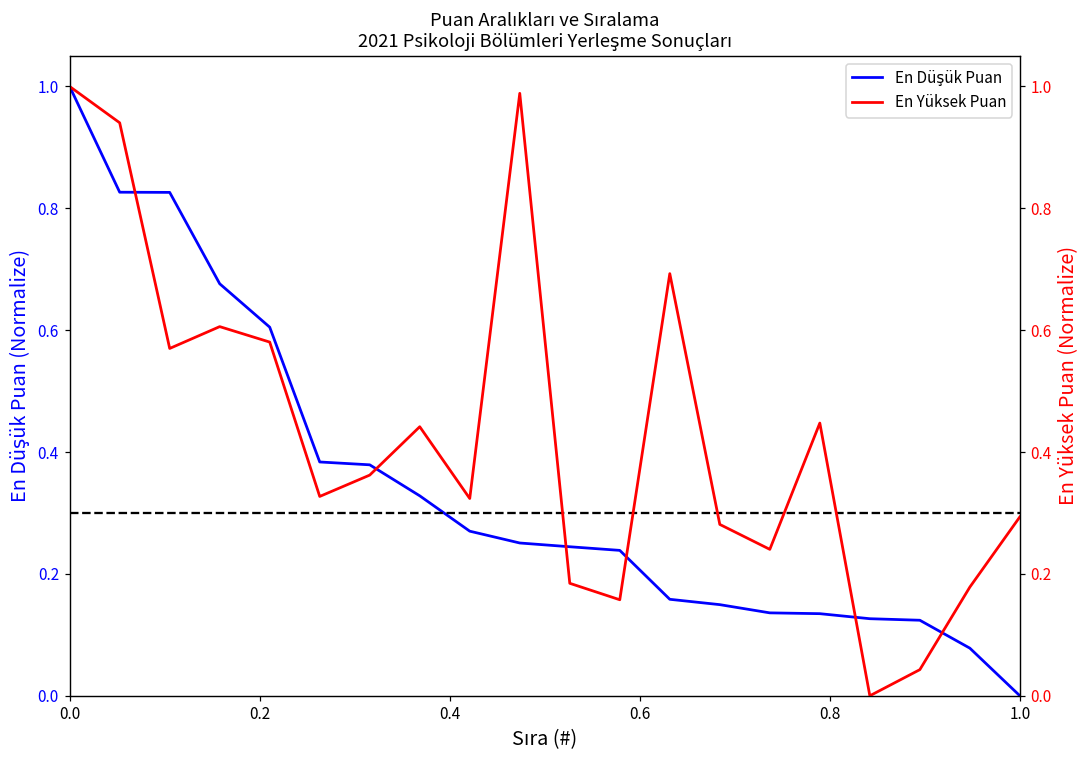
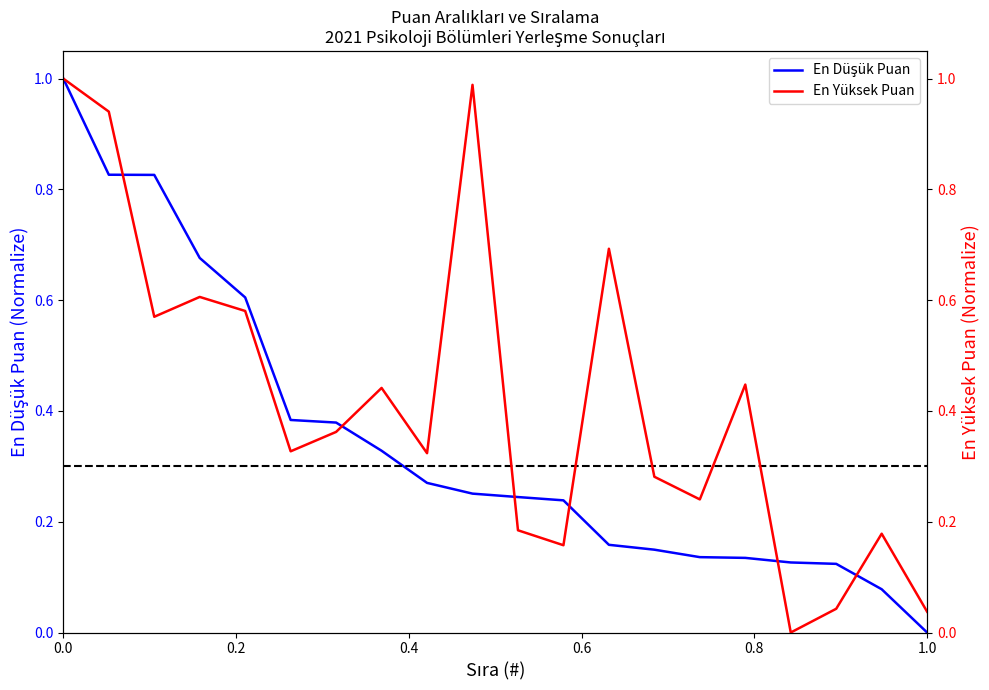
En Yüksek Puan, 1.0: 0.29 -> 0.04
